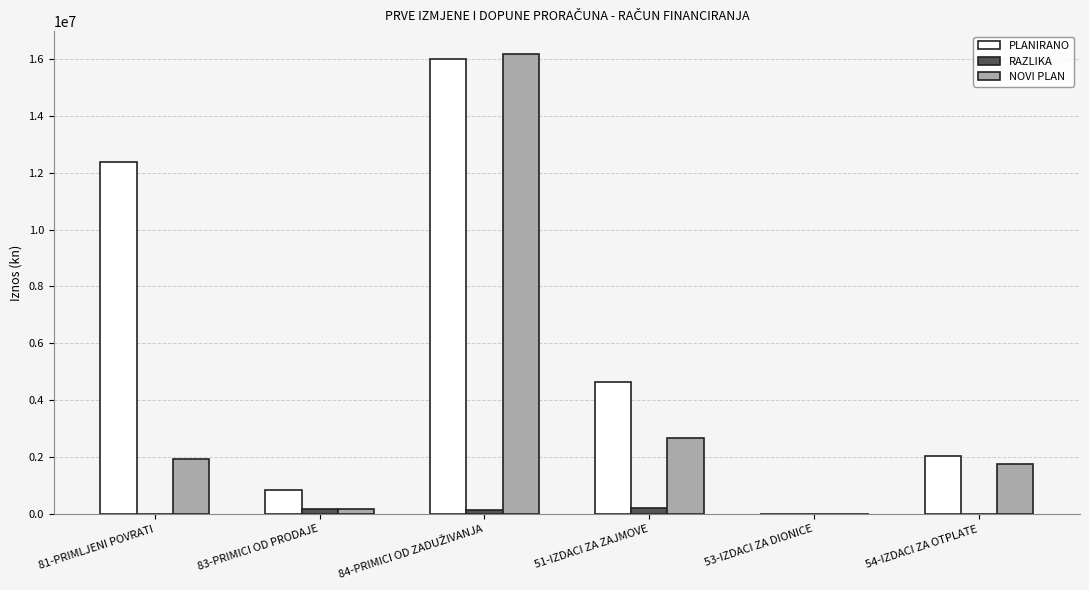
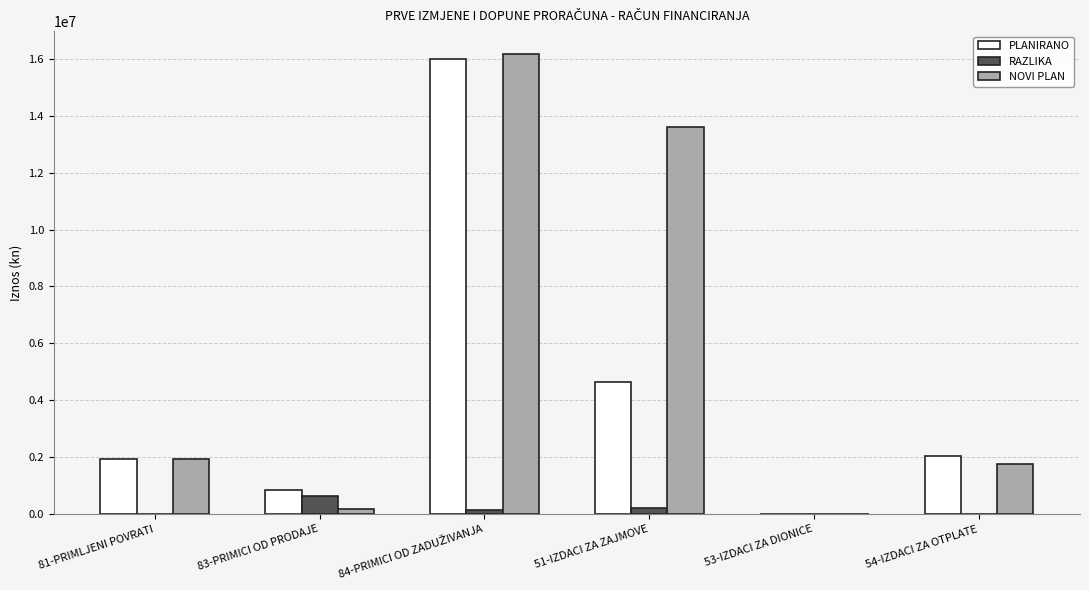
PLANIRANO, 81-PRIMLJENI POVRATI: 12400000 -> 1900000
RAZLIKA, 83-PRIMICI OD PRODAJE: 200000 -> 600000
NOVI PLAN, 51-IZDACI ZA ZAJMOVE: 2700000 -> 13600000
